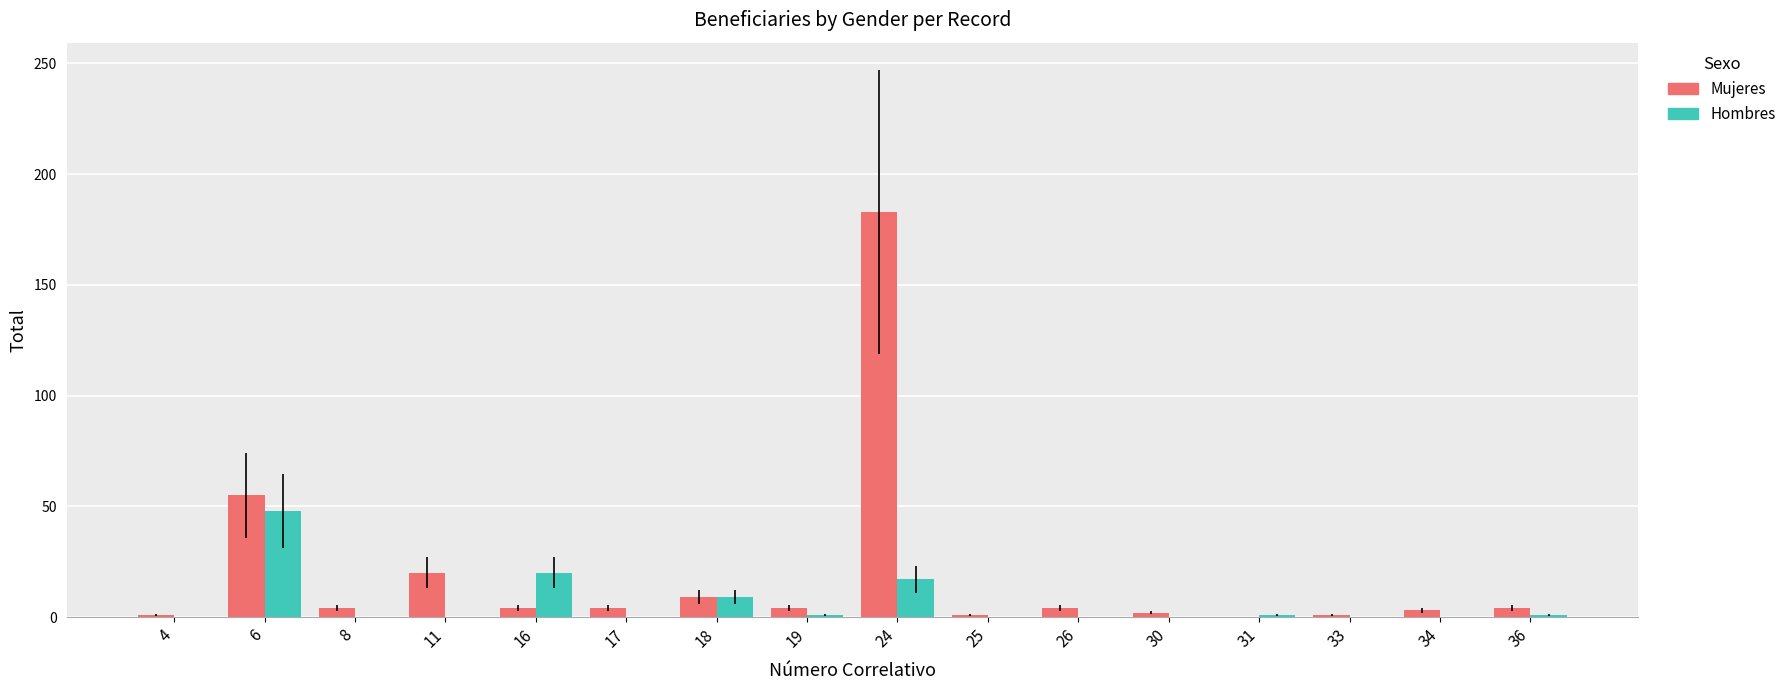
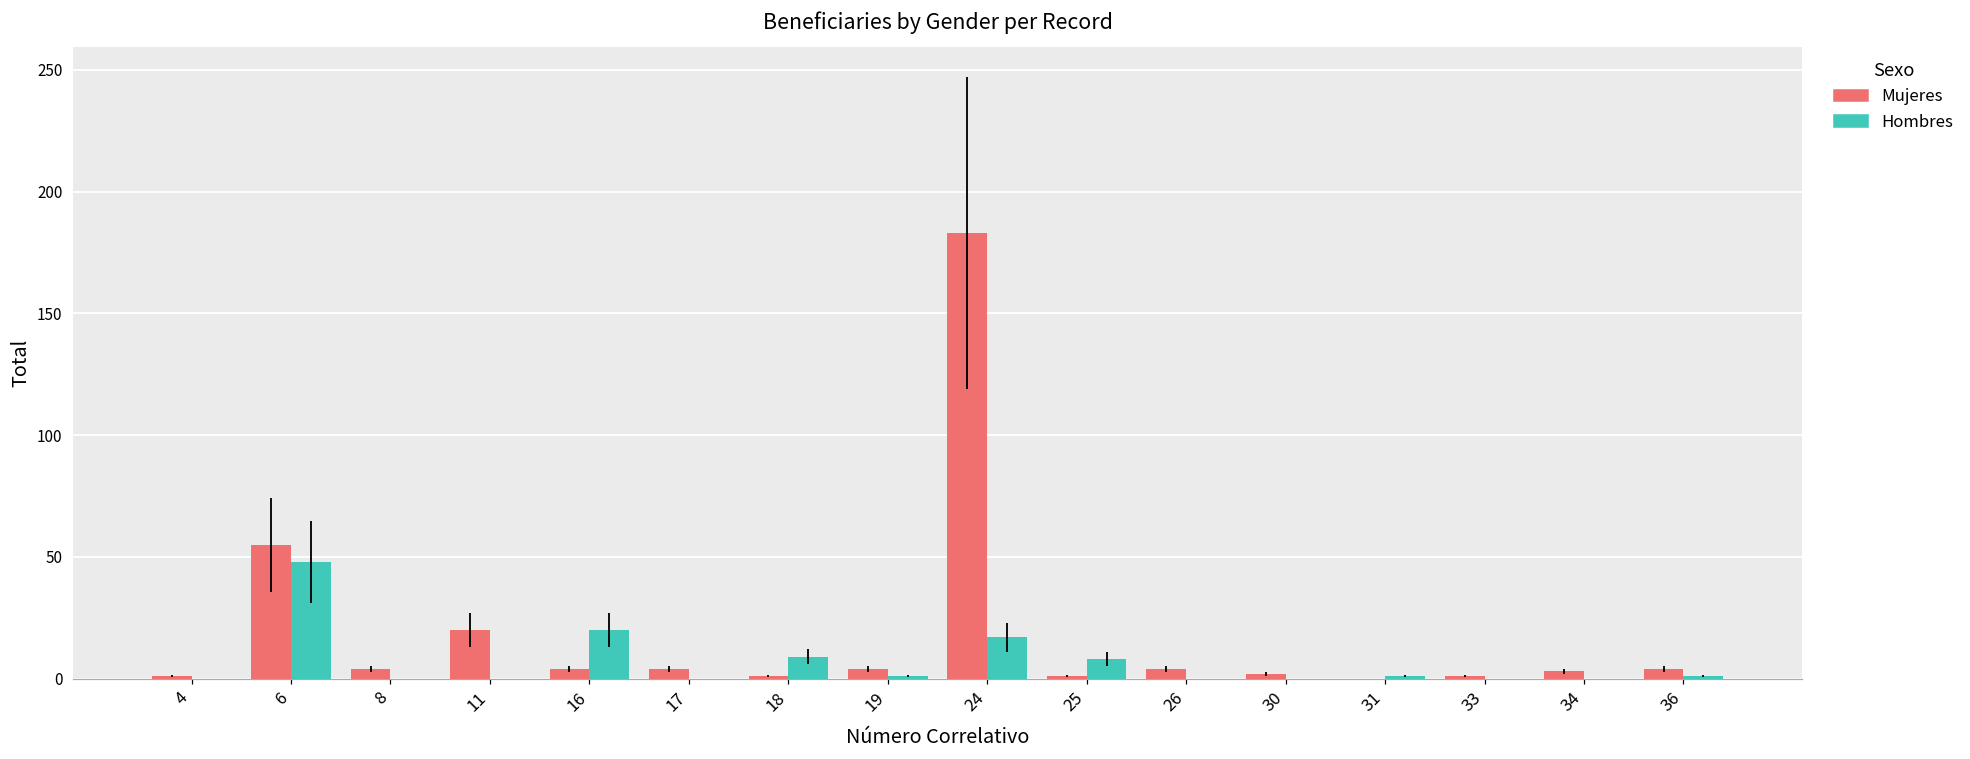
Mujeres, 18: 9 -> 1
Hombres, 25: 0 -> 8
